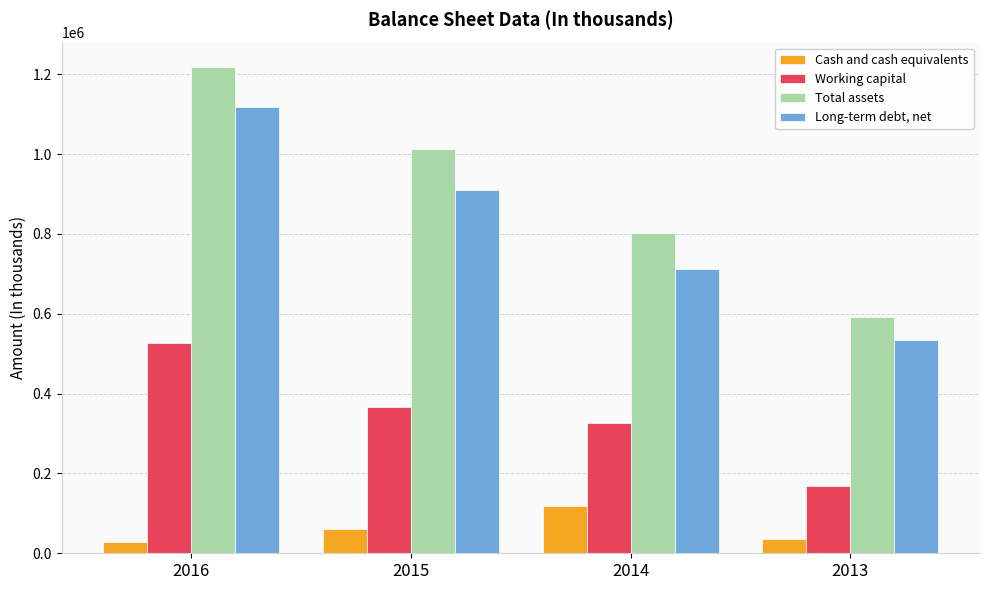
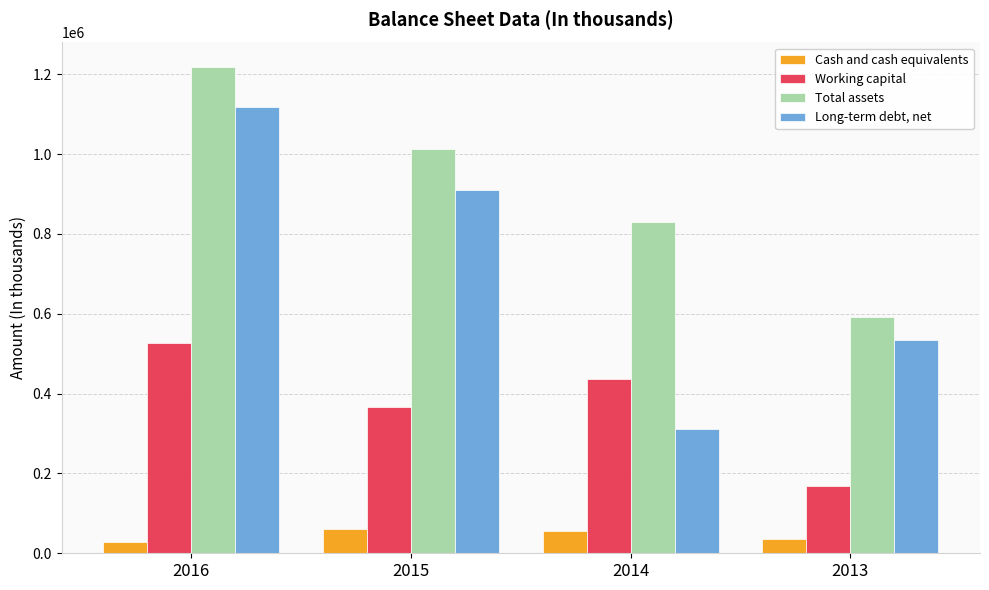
Cash and cash equivalents, 2014: 120000 -> 60000
Working capital, 2014: 330000 -> 440000
Total assets, 2014: 800000 -> 830000
Long-term debt, net, 2014: 710000 -> 310000
